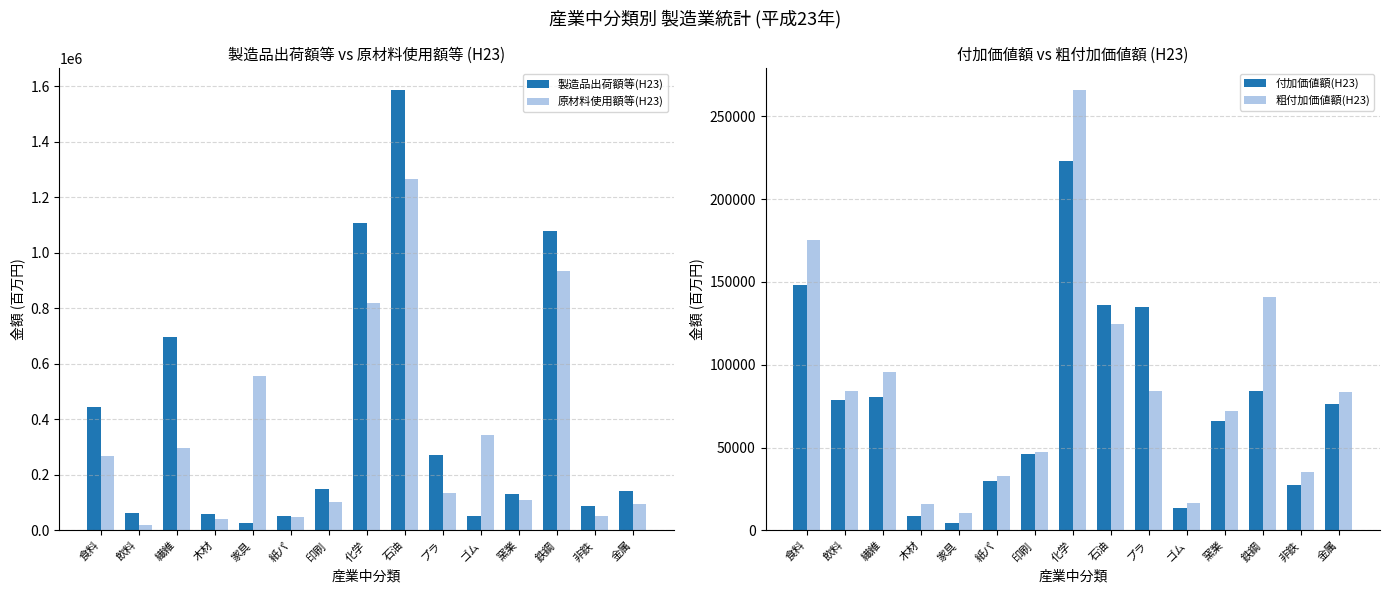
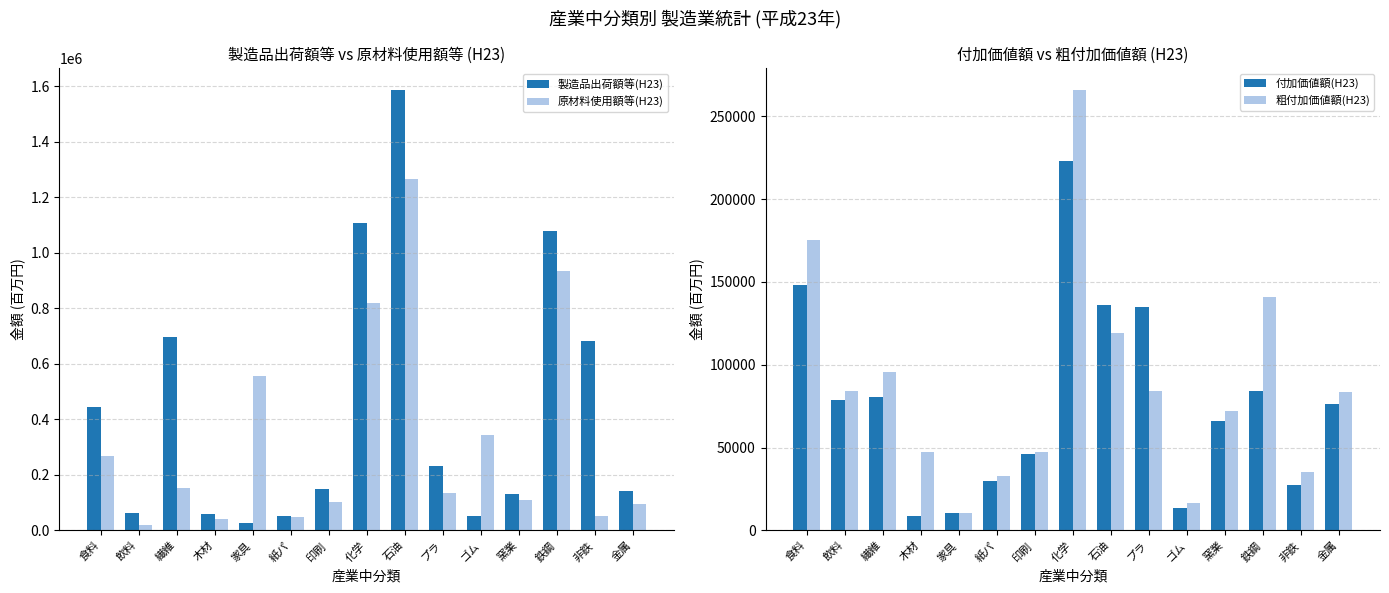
製造品出荷額等 vs 原材料使用額等 (H23), 原材料使用額等(H23), 繊維: 300000 -> 150000
製造品出荷額等 vs 原材料使用額等 (H23), 製造品出荷額等(H23), プラ: 270000 -> 230000
製造品出荷額等 vs 原材料使用額等 (H23), 製造品出荷額等(H23), 非鉄: 90000 -> 680000
付加価値額 vs 粗付加価値額 (H23), 粗付加価値額(H23), 木材: 16000 -> 47000
付加価値額 vs 粗付加価値額 (H23), 付加価値額(H23), 家具: 4000 -> 11000
付加価値額 vs 粗付加価値額 (H23), 粗付加価値額(H23), 石油: 125000 -> 119000
